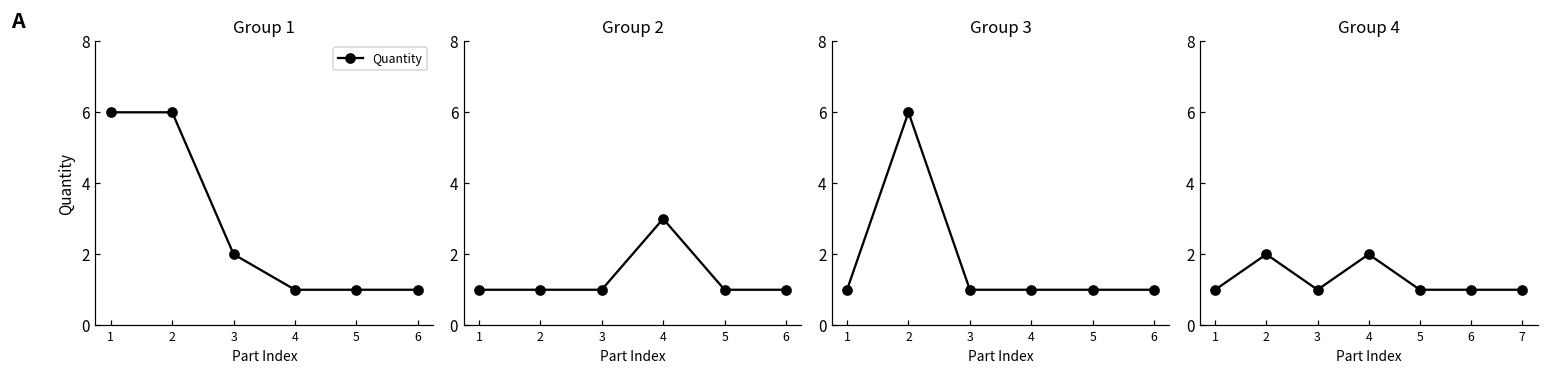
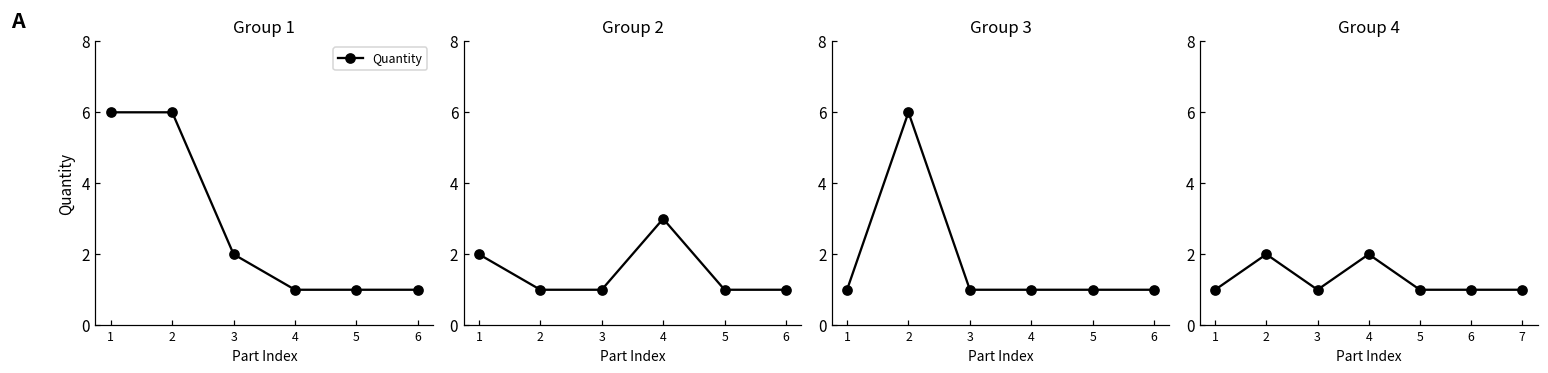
Group 2, 1: 1 -> 2
